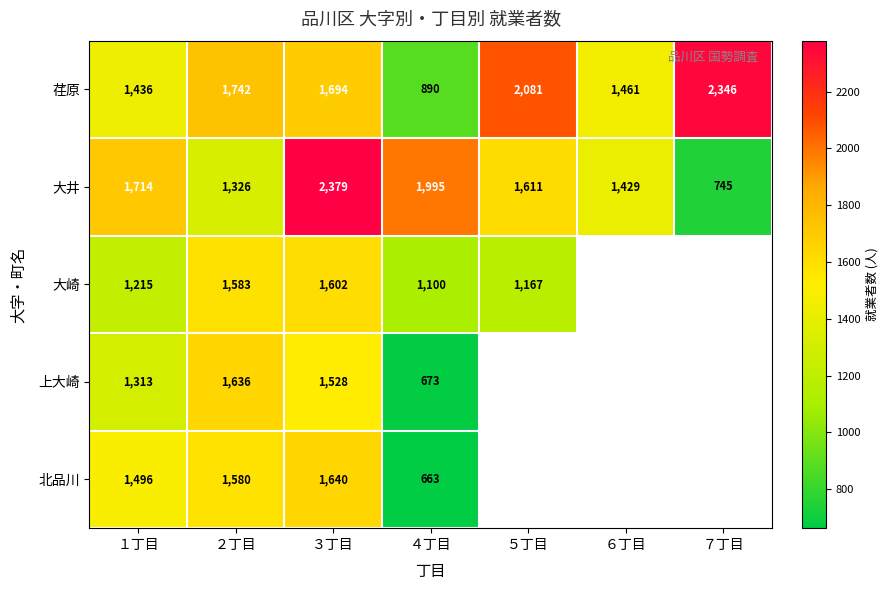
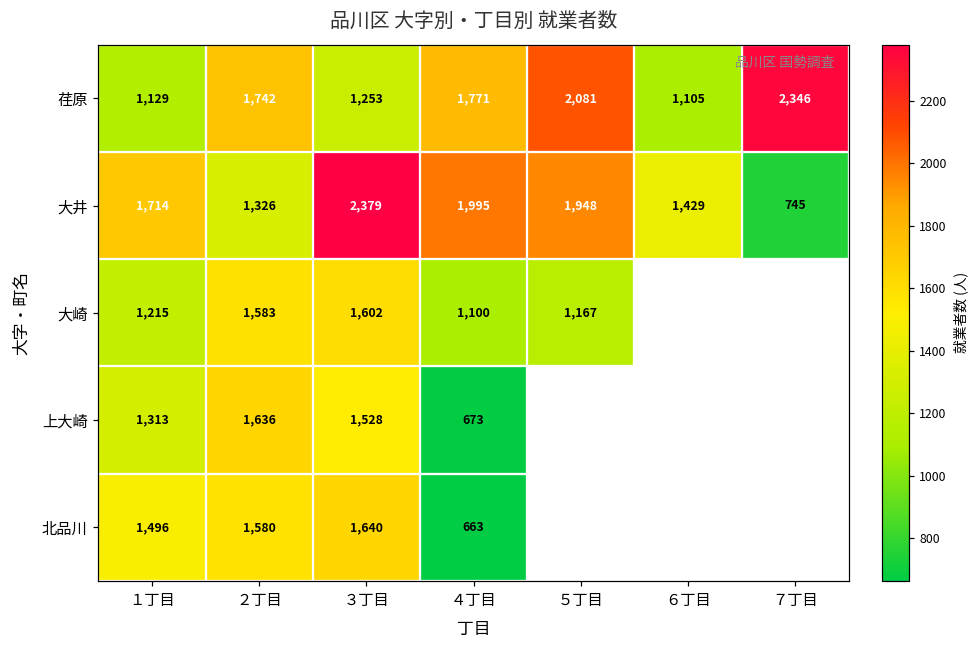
荏原, １丁目: 1,436 -> 1,129
荏原, ３丁目: 1,694 -> 1,253
荏原, ４丁目: 890 -> 1,771
荏原, ６丁目: 1,461 -> 1,105
大井, ５丁目: 1,611 -> 1,948
